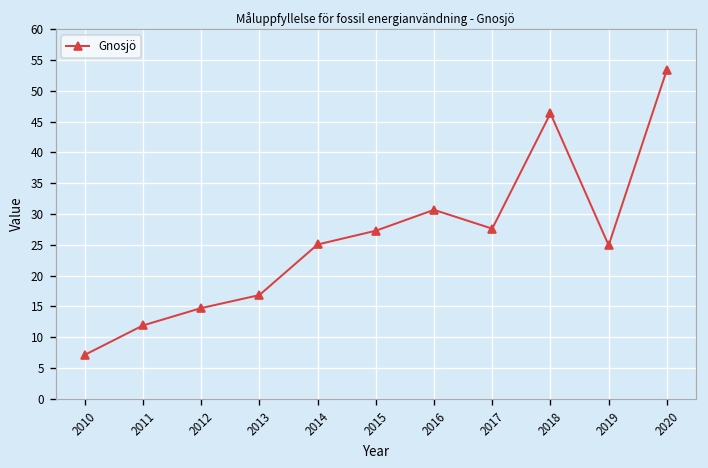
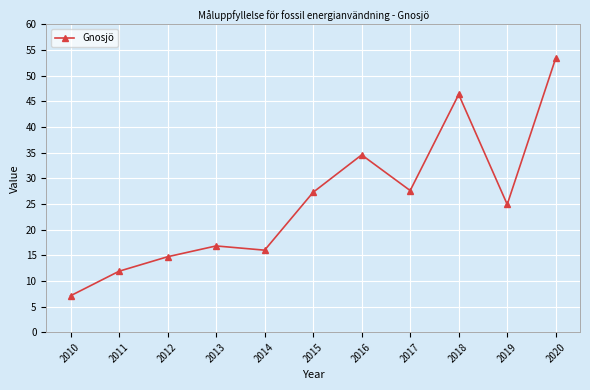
2014: 25 -> 16
2016: 31 -> 35
